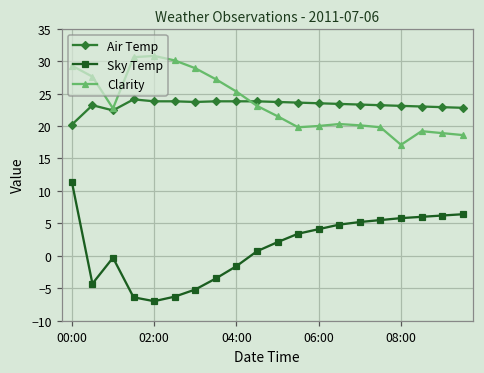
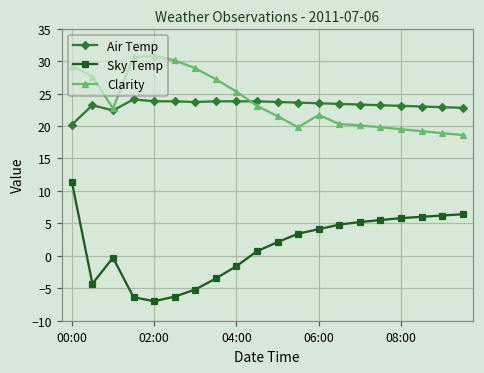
Clarity, 06:00: 20 -> 22
Clarity, 08:00: 17 -> 20
